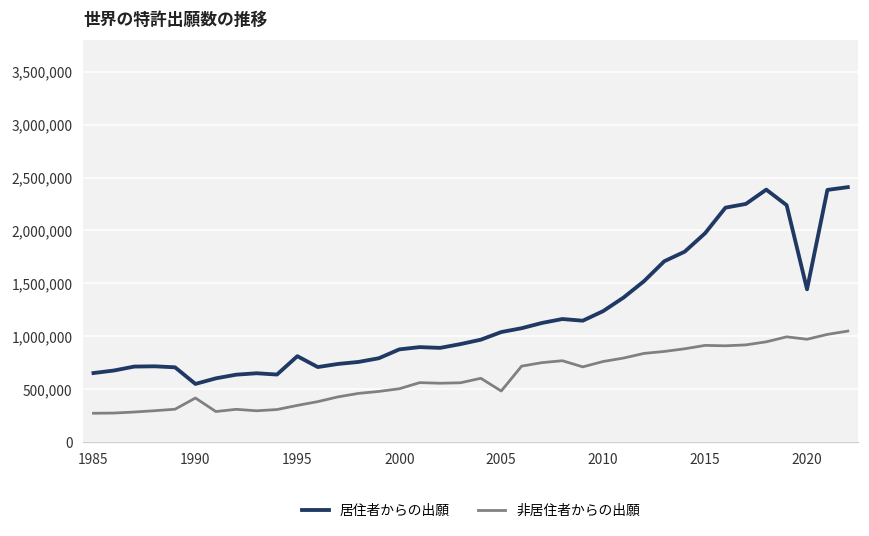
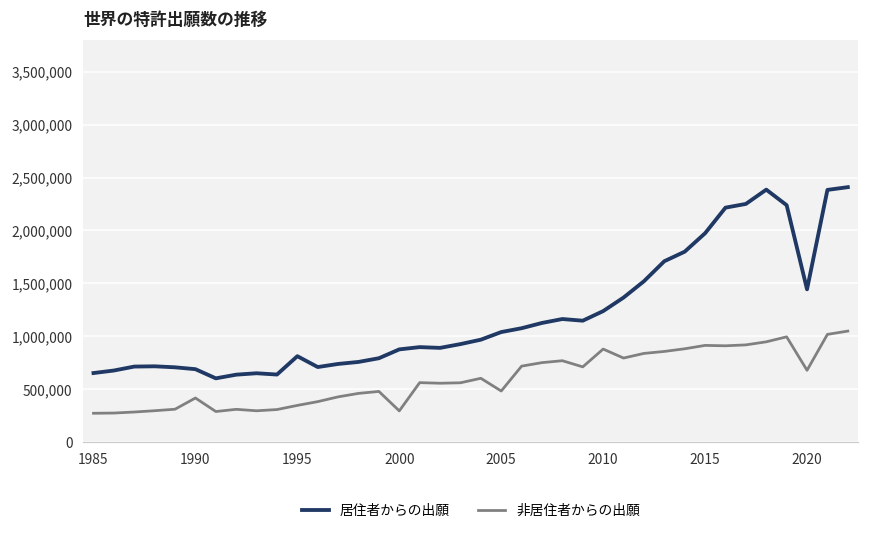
居住者からの出願, 1990: 500,000 -> 700,000
非居住者からの出願, 2000: 500,000 -> 300,000
非居住者からの出願, 2010: 800,000 -> 900,000
非居住者からの出願, 2020: 1,000,000 -> 700,000
